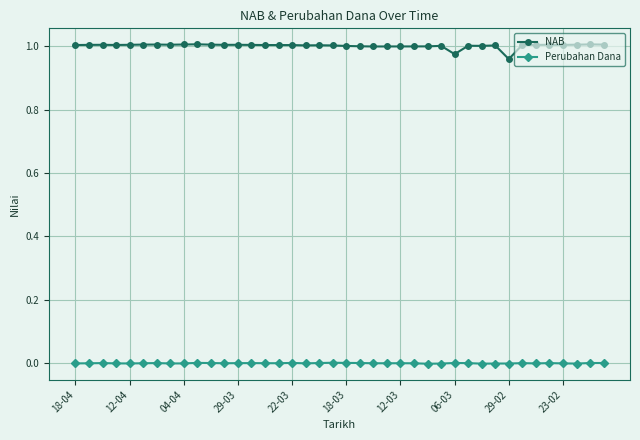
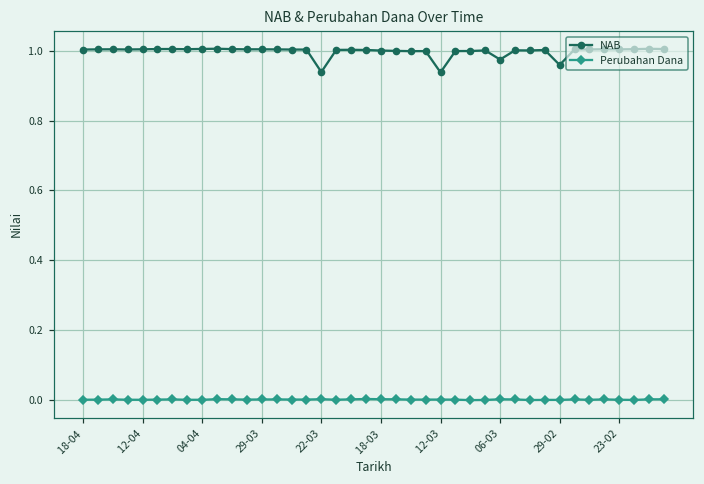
NAB, 22-03: 1.00 -> 0.94
NAB, 12-03: 1.00 -> 0.94
